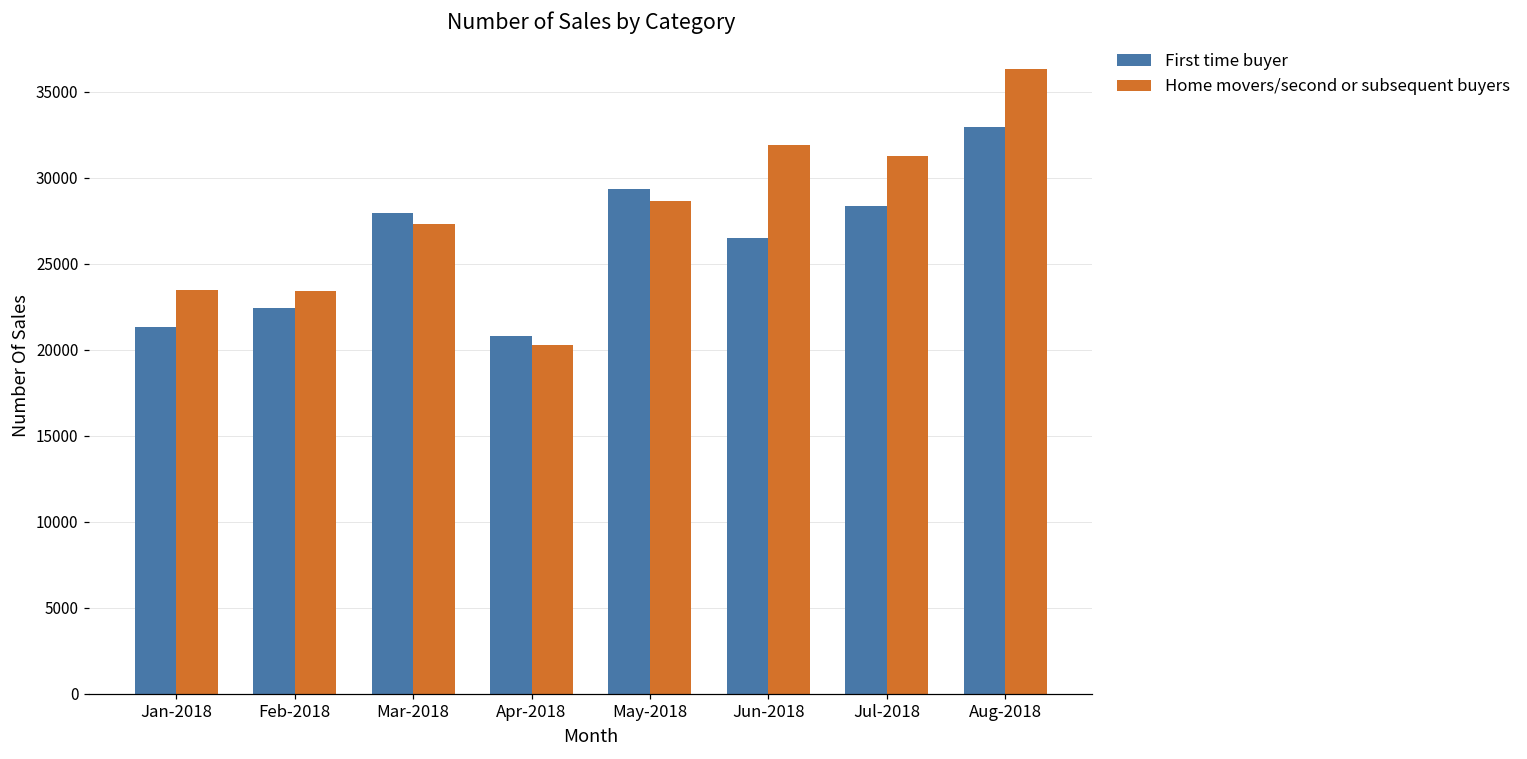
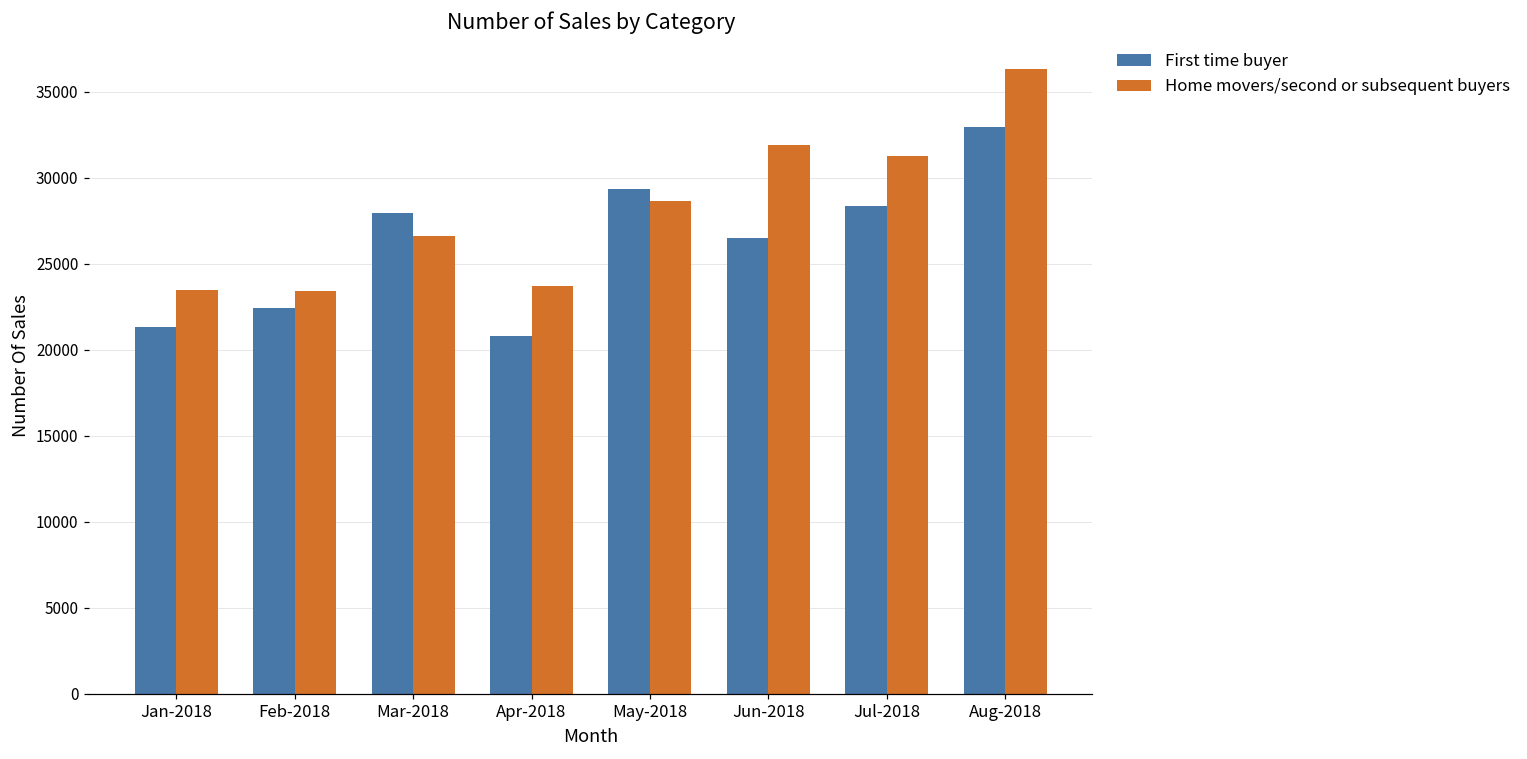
Home movers/second or subsequent buyers, Mar-2018: 27300 -> 26600
Home movers/second or subsequent buyers, Apr-2018: 20200 -> 23700
